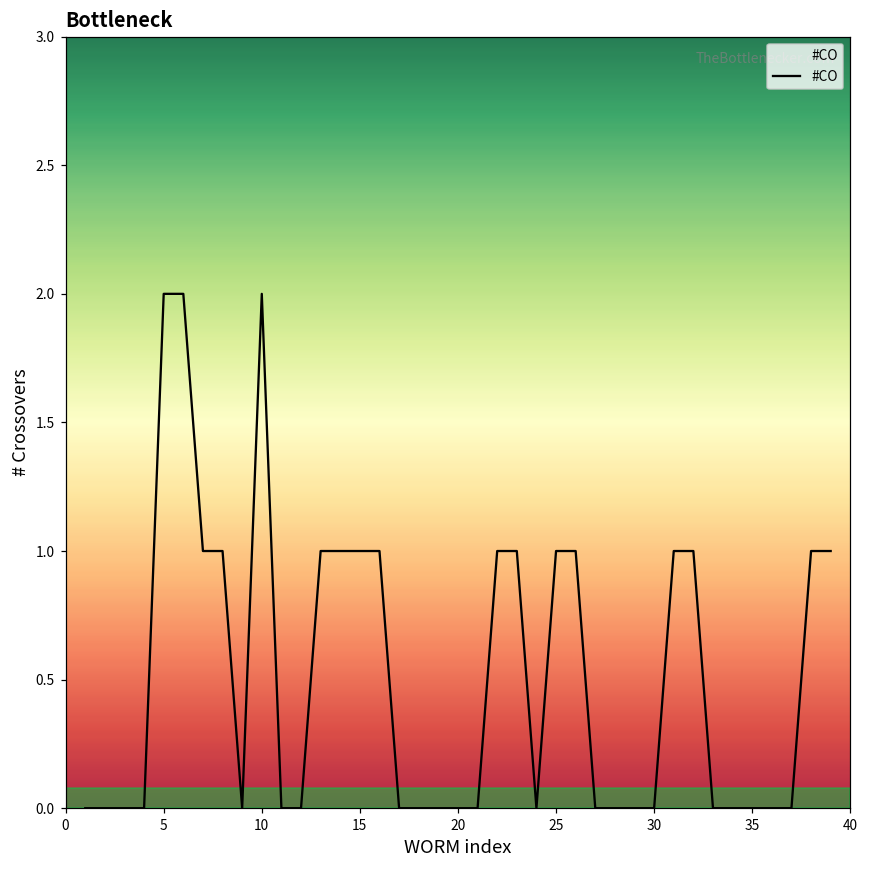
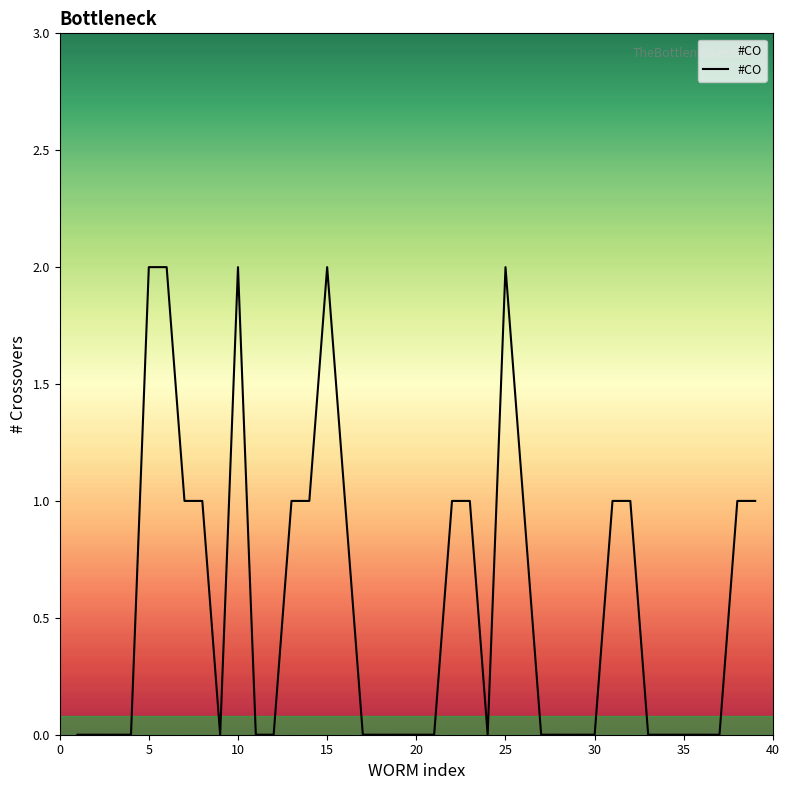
15: 1 -> 2
25: 1 -> 2
